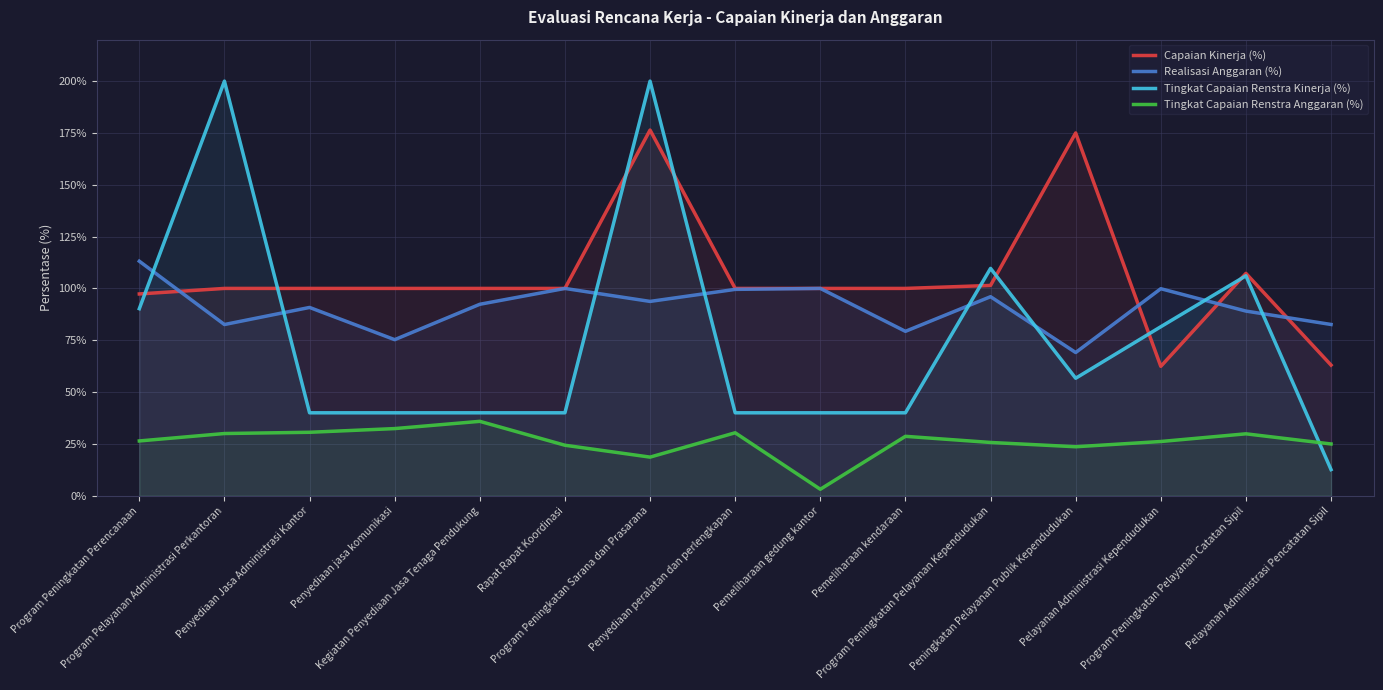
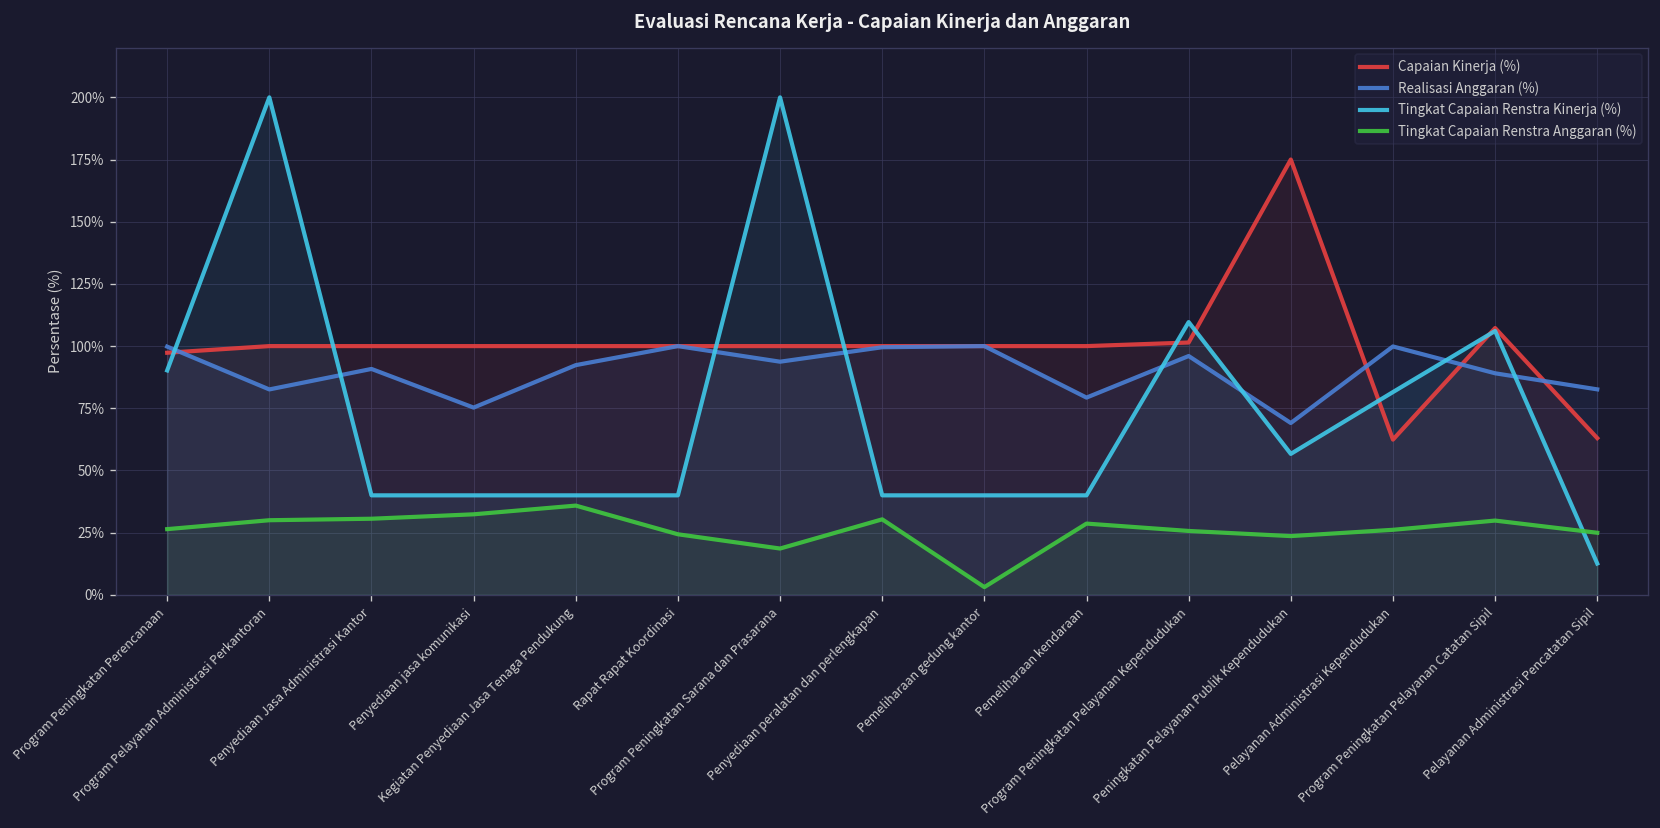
Realisasi Anggaran (%), Program Peningkatan Perencanaan: 113% -> 100%
Capaian Kinerja (%), Program Peningkatan Sarana dan Prasarana: 176% -> 100%
